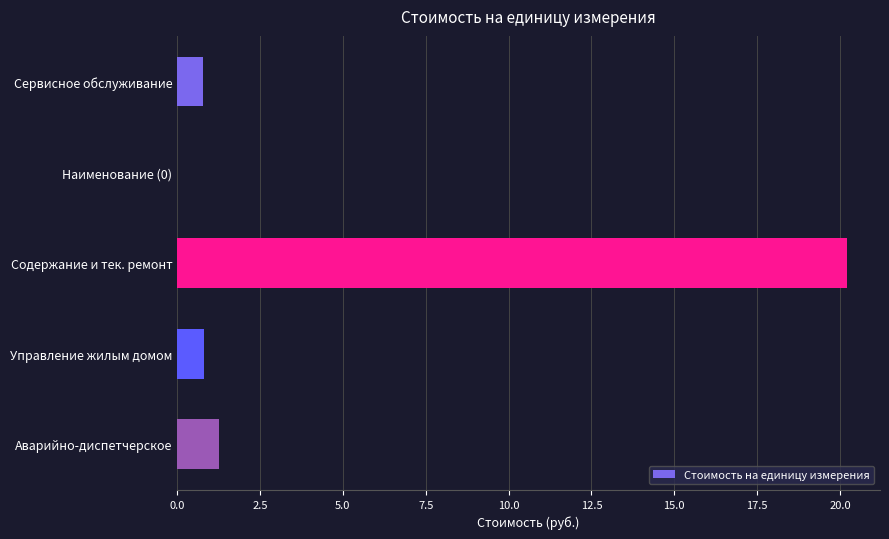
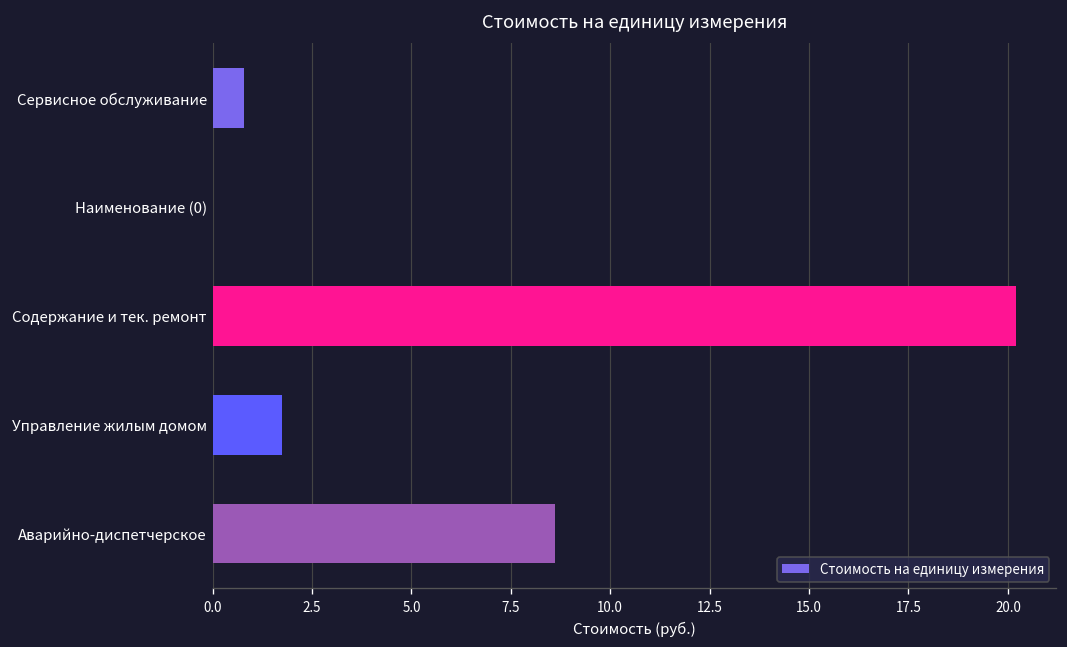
Управление жилым домом: 0.8 -> 1.8
Аварийно-диспетчерское: 1.3 -> 8.6
